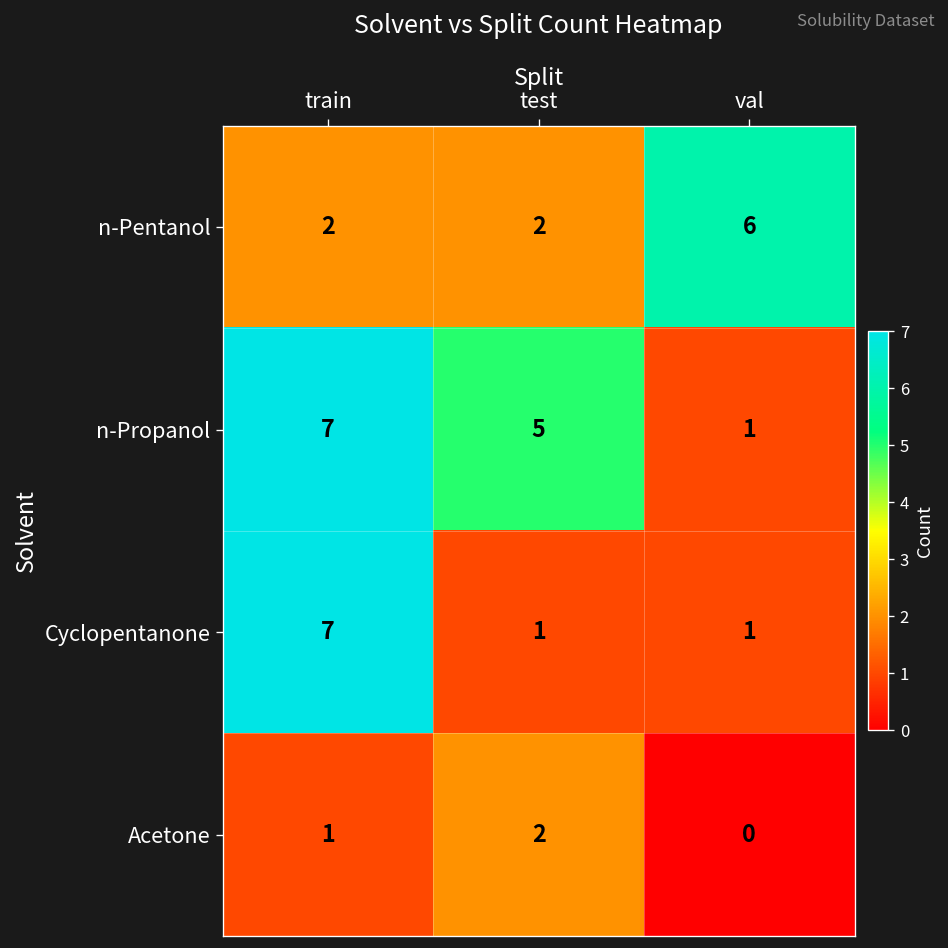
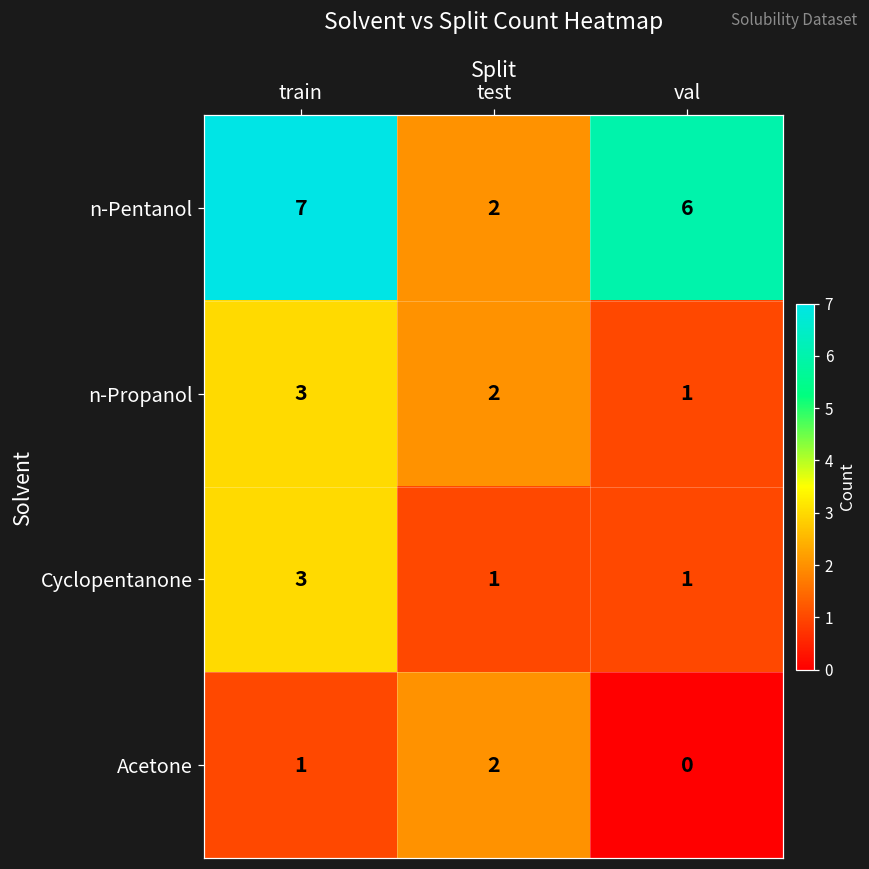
n-Pentanol, train: 2 -> 7
n-Propanol, train: 7 -> 3
n-Propanol, test: 5 -> 2
Cyclopentanone, train: 7 -> 3
